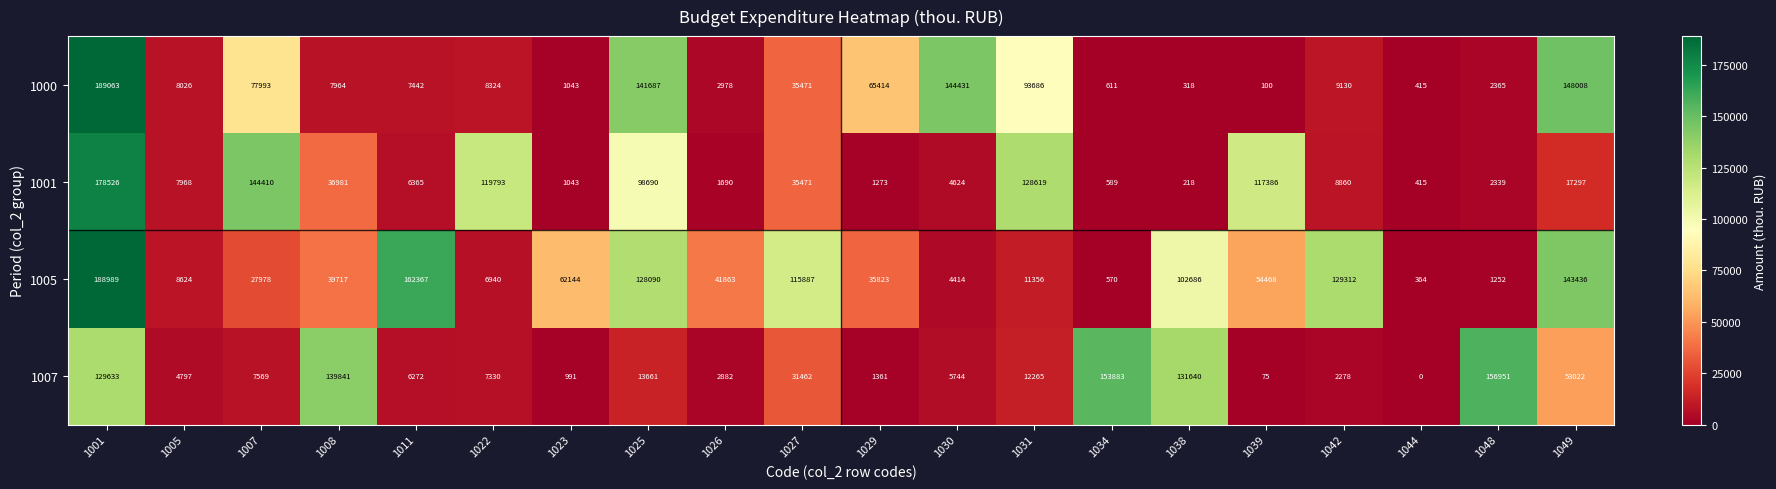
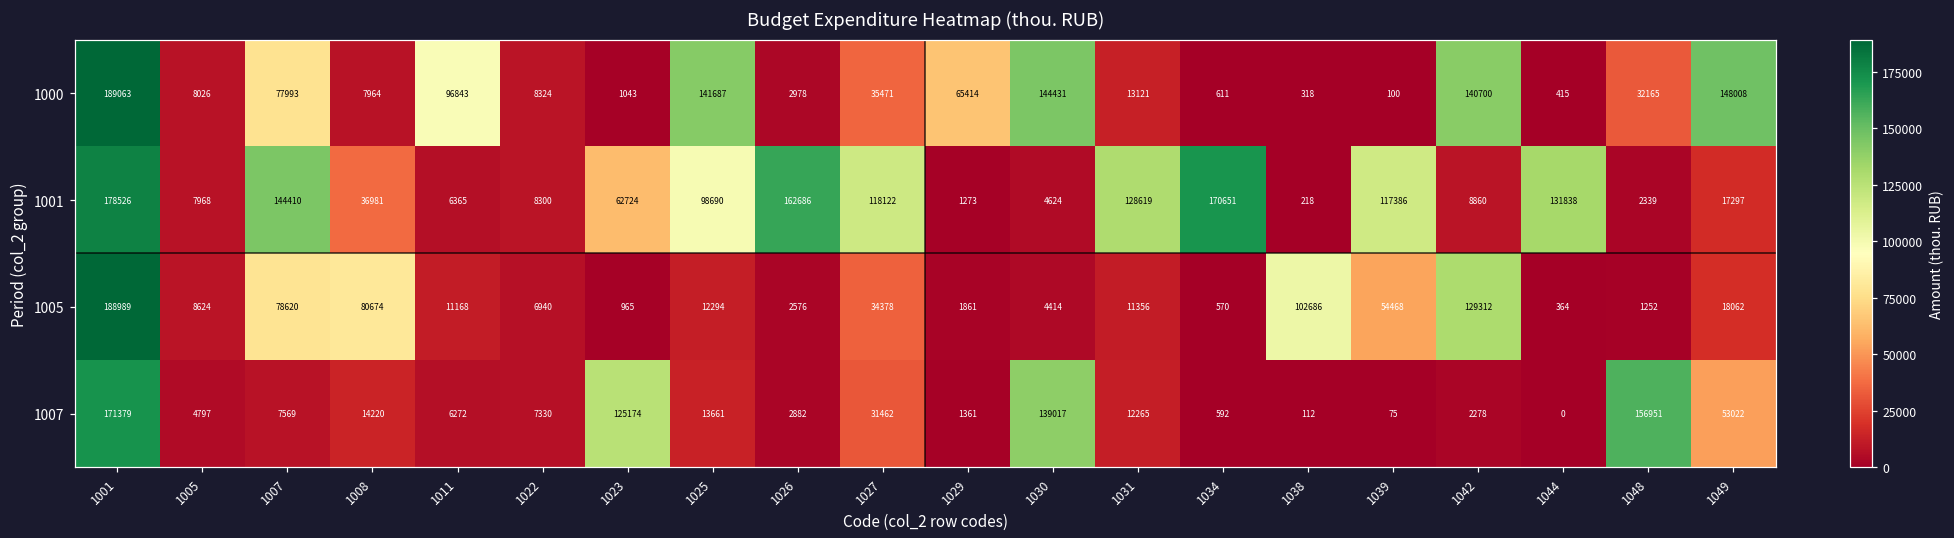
1000, 1011: 7442 -> 96843
1000, 1031: 93686 -> 13121
1000, 1042: 9130 -> 140700
1000, 1048: 2365 -> 32165
1001, 1022: 119793 -> 8300
1001, 1023: 1043 -> 62724
1001, 1026: 1690 -> 162686
1001, 1027: 35471 -> 118122
1001, 1034: 589 -> 170651
1001, 1044: 415 -> 131838
1005, 1007: 27978 -> 78620
1005, 1008: 39717 -> 80674
1005, 1011: 162367 -> 11168
1005, 1023: 62144 -> 965
1005, 1025: 128090 -> 12294
1005, 1026: 41863 -> 2576
1005, 1027: 115887 -> 34378
1005, 1029: 35823 -> 1861
1005, 1049: 143436 -> 18062
1007, 1001: 129633 -> 171379
1007, 1008: 139841 -> 14220
1007, 1023: 991 -> 125174
1007, 1030: 5744 -> 139017
1007, 1034: 153883 -> 592
1007, 1038: 131640 -> 112
